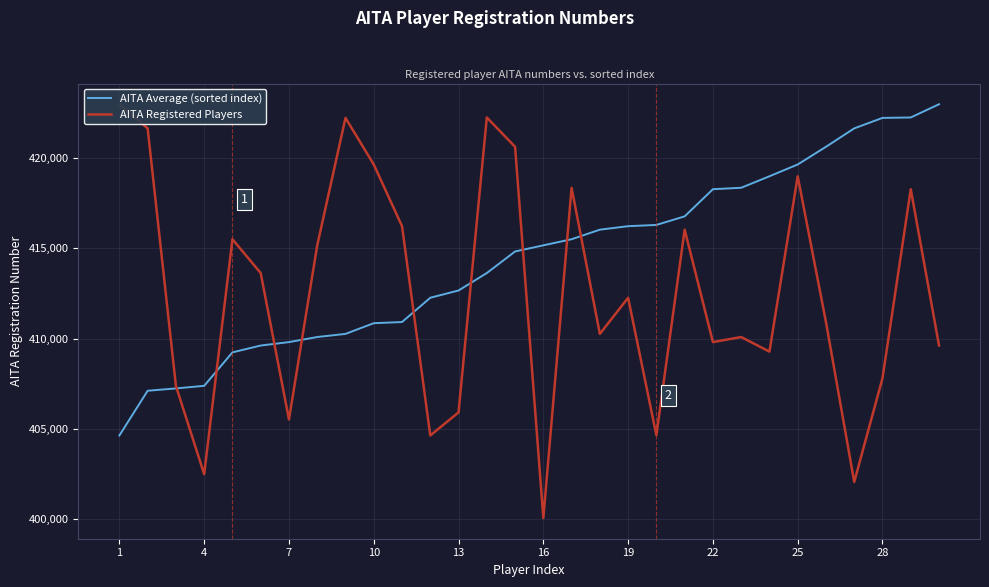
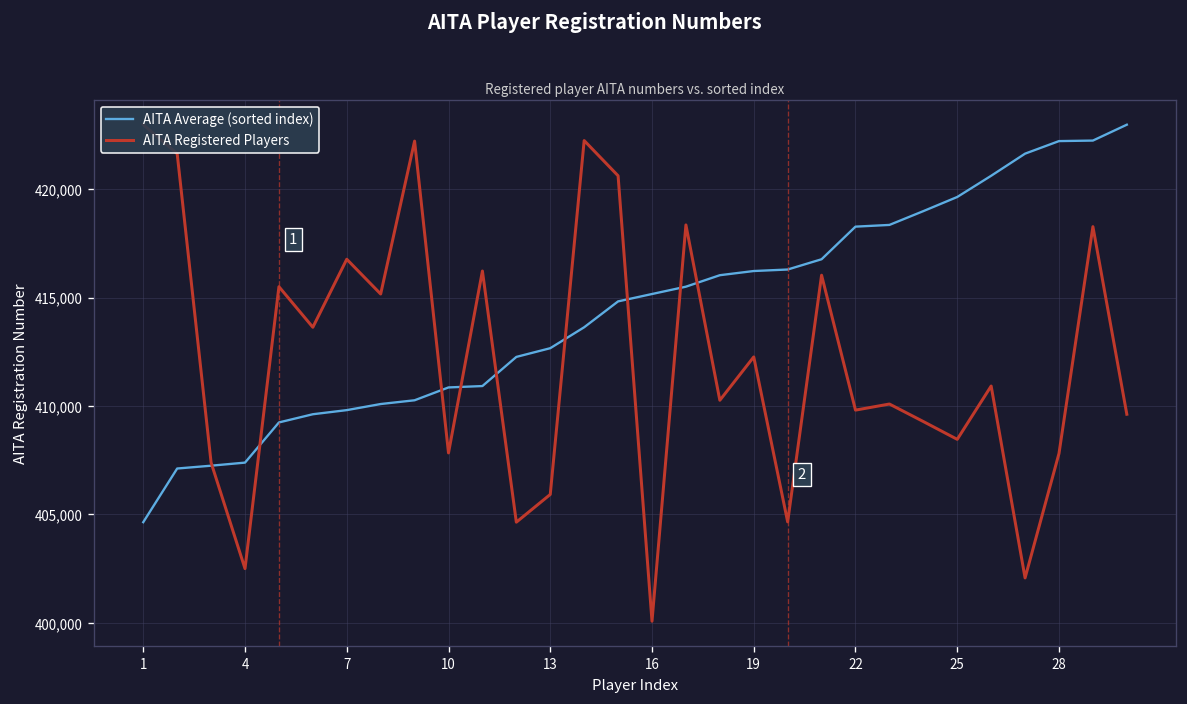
AITA Registered Players, 7: 405,500 -> 416,800
AITA Registered Players, 10: 419,600 -> 407,800
AITA Registered Players, 25: 419,000 -> 408,500
